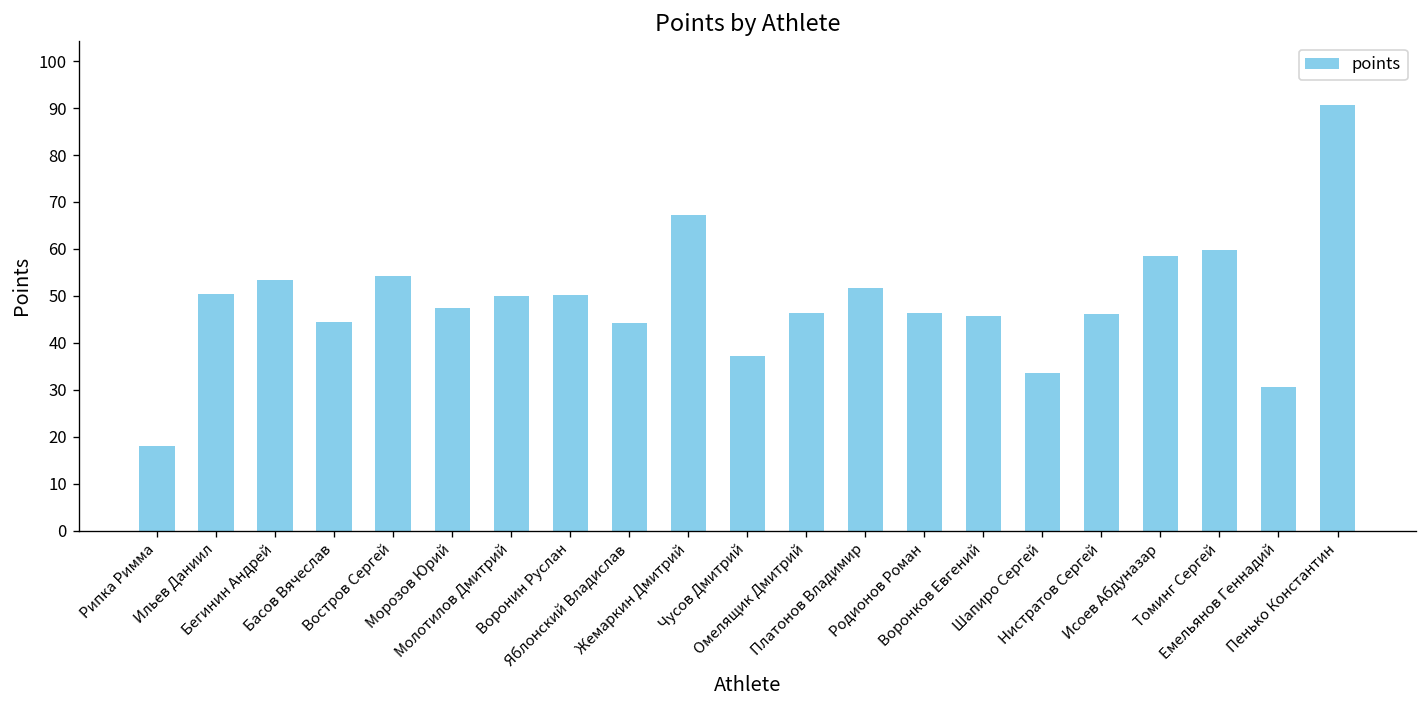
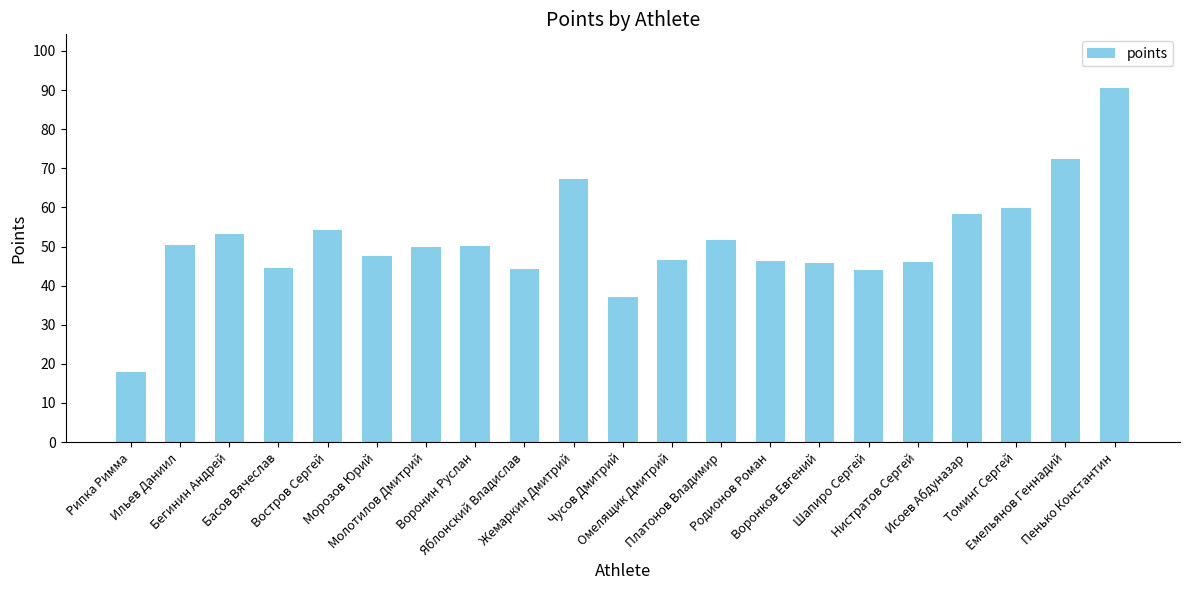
Шапиро Сергей: 34 -> 44
Емельянов Геннадий: 30 -> 72
